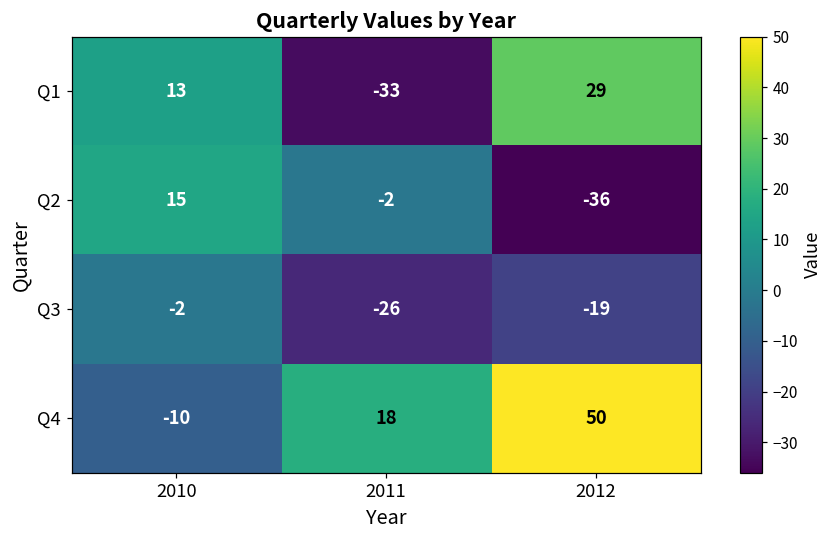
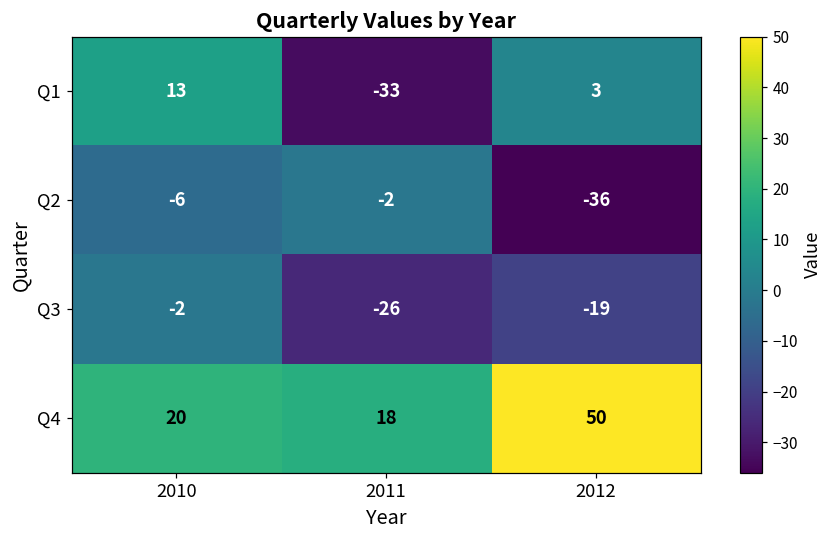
Q1, 2012: 29 -> 3
Q2, 2010: 15 -> -6
Q4, 2010: -10 -> 20
